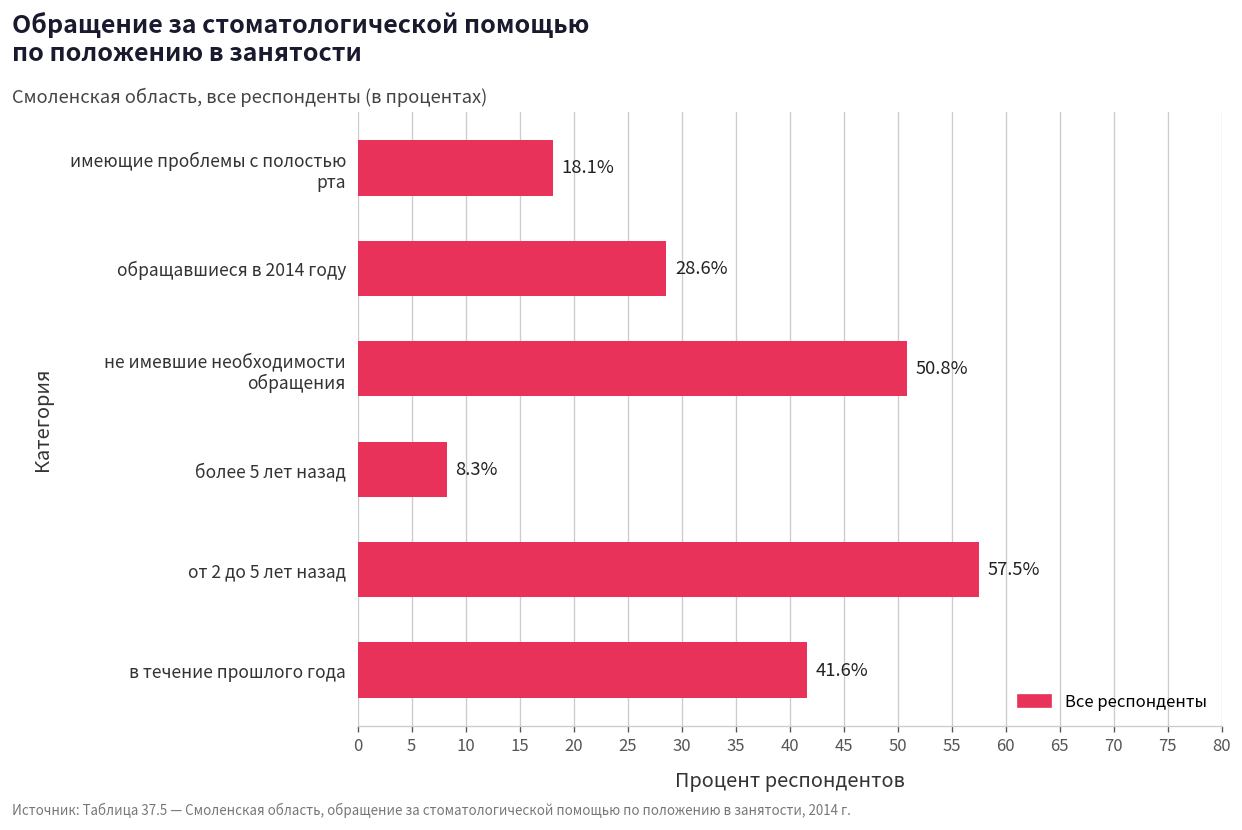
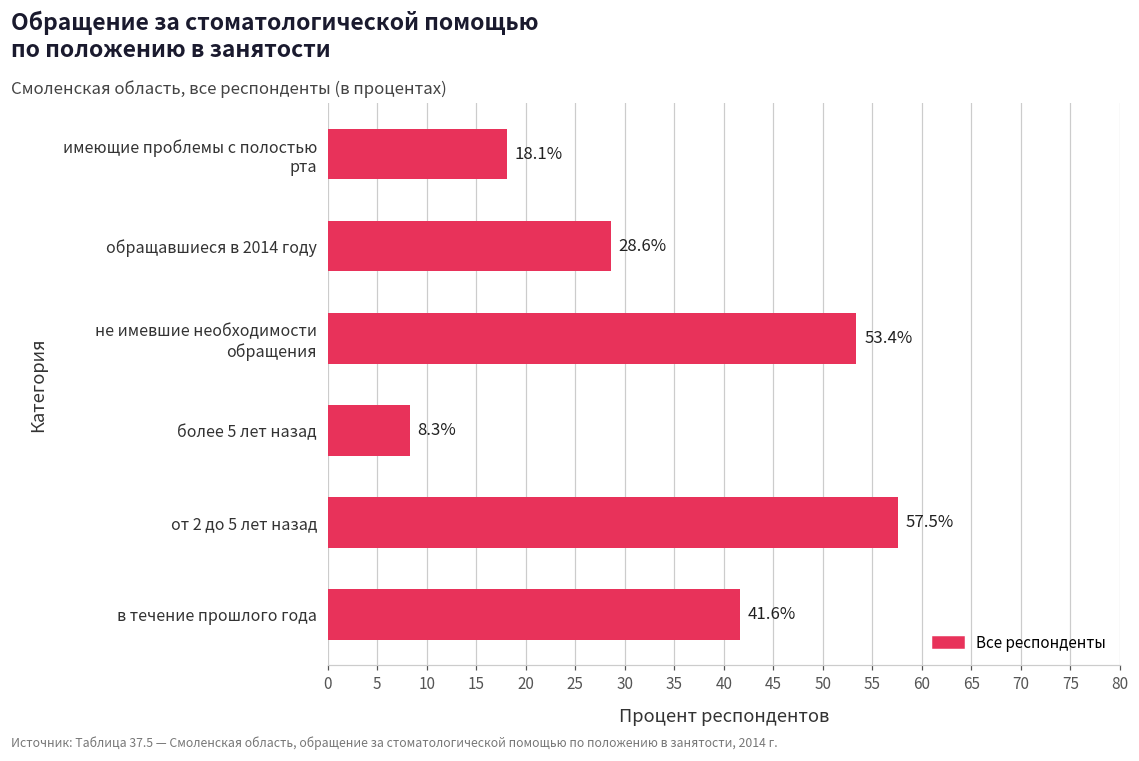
не имевшие необходимости обращения: 50.8% -> 53.4%
